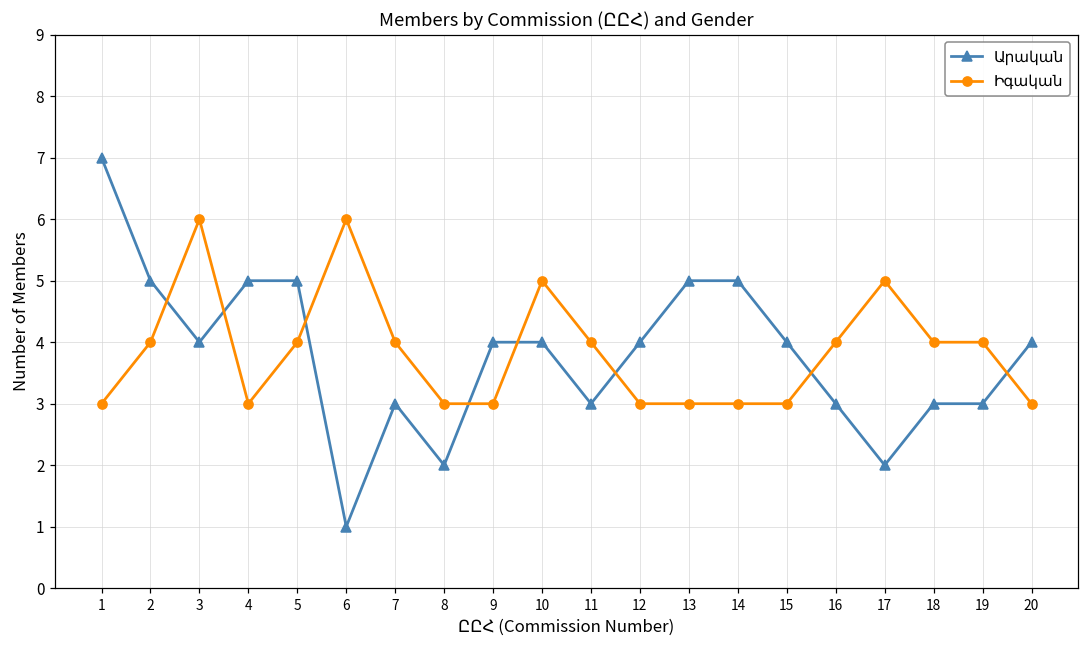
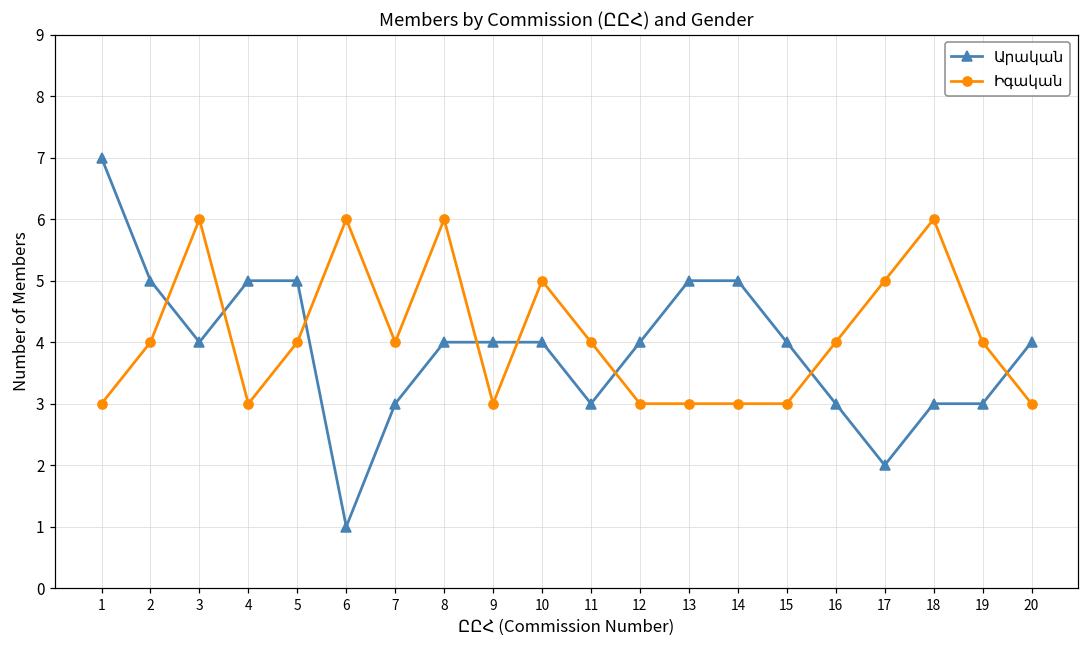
Արական, 8: 2 -> 4
Իգական, 8: 3 -> 6
Իգական, 18: 4 -> 6
